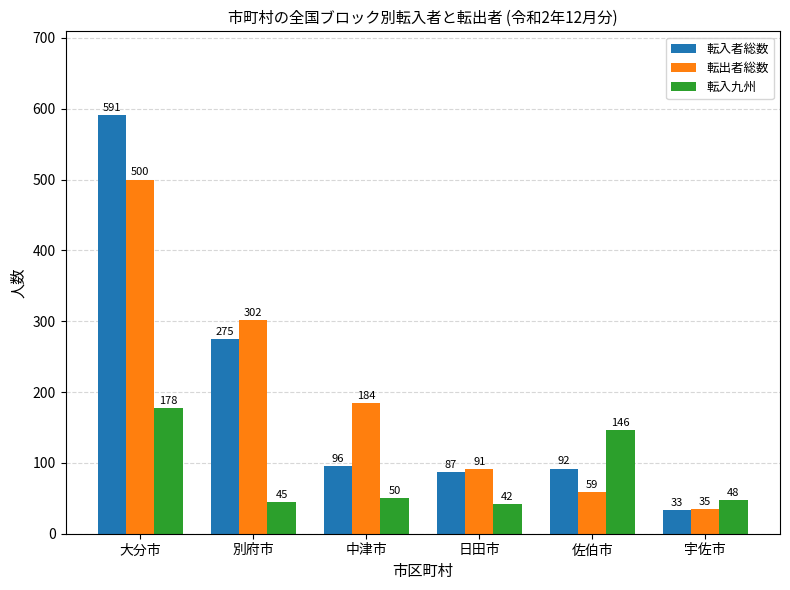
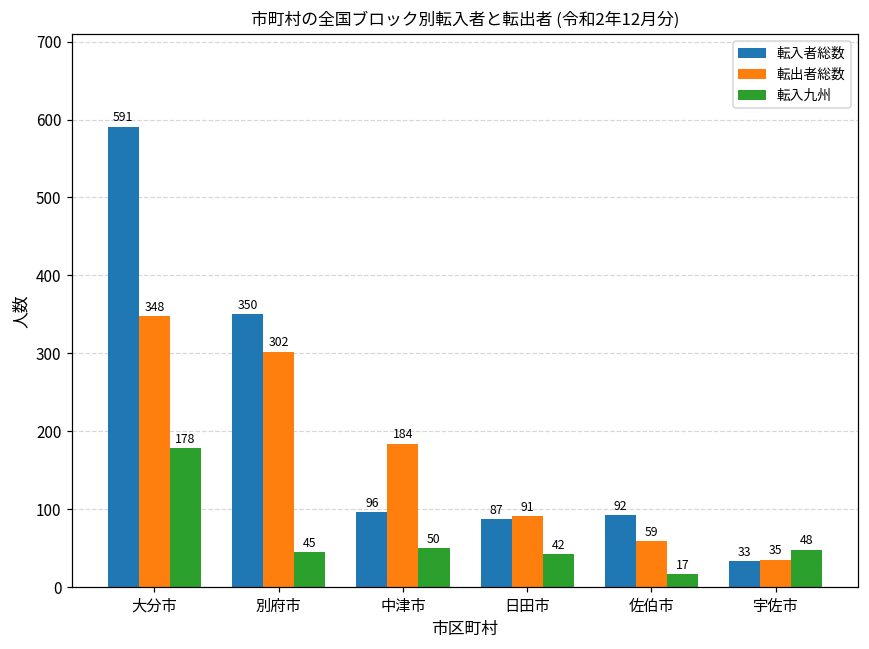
転出者総数, 大分市: 500 -> 348
転入者総数, 別府市: 275 -> 350
転入九州, 佐伯市: 146 -> 17
